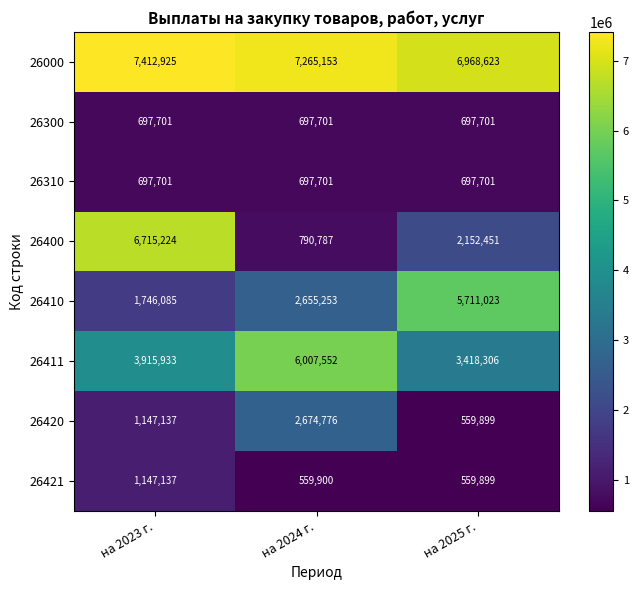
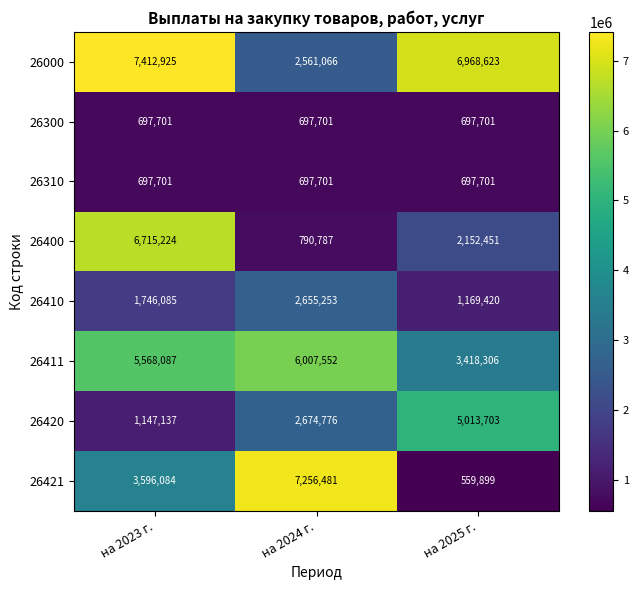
26000, на 2024 г.: 7,265,153 -> 2,561,066
26410, на 2025 г.: 5,711,023 -> 1,169,420
26411, на 2023 г.: 3,915,933 -> 5,568,087
26420, на 2025 г.: 559,899 -> 5,013,703
26421, на 2023 г.: 1,147,137 -> 3,596,084
26421, на 2024 г.: 559,900 -> 7,256,481
